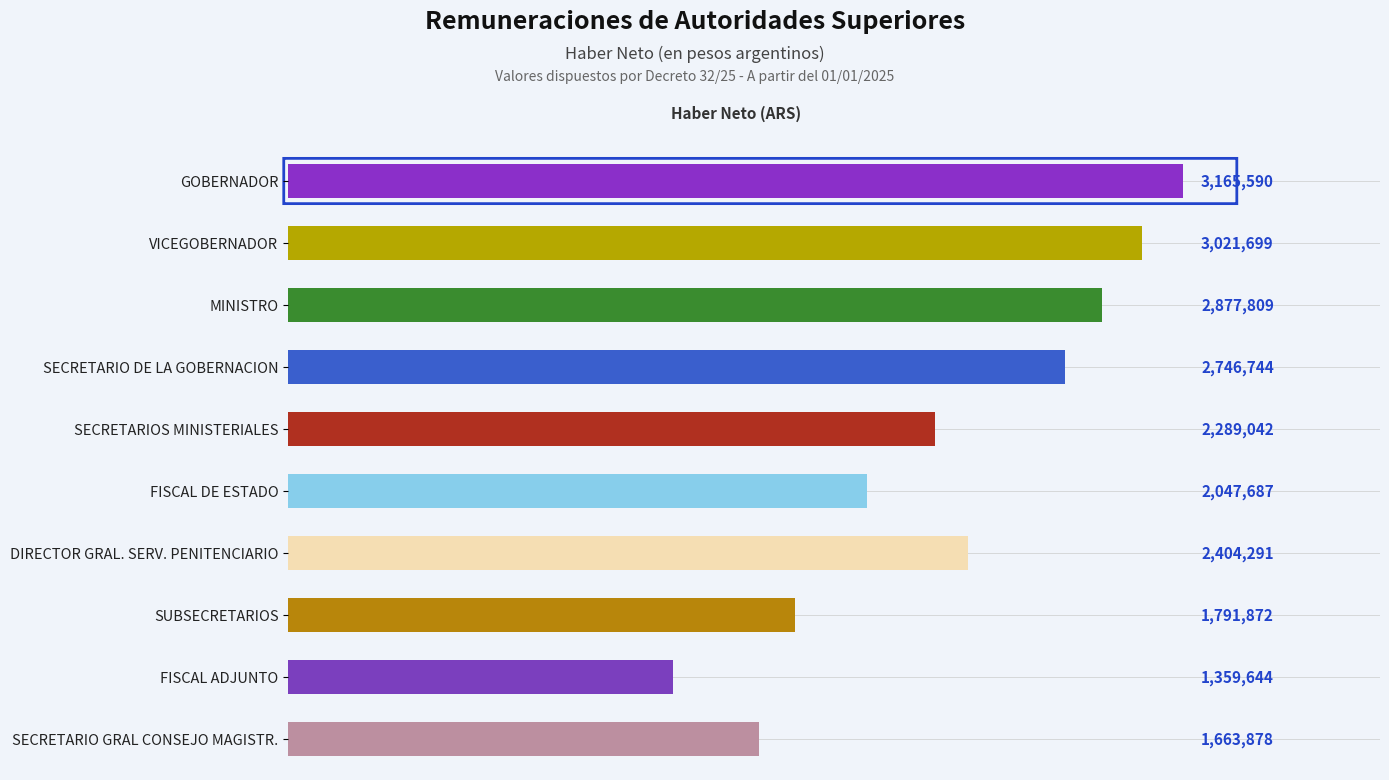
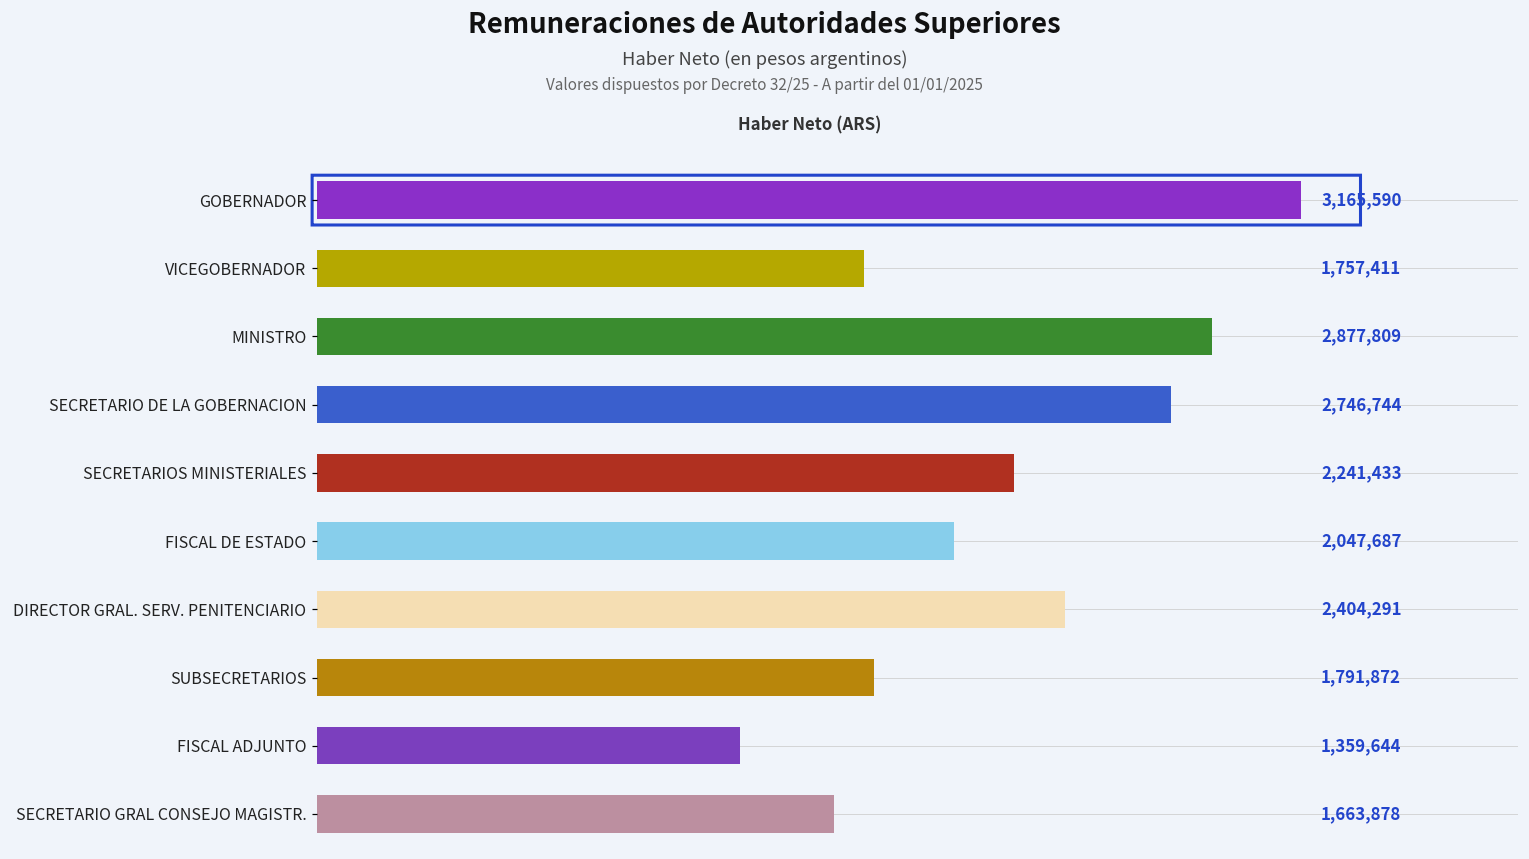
VICEGOBERNADOR: 3,021,699 -> 1,757,411
SECRETARIOS MINISTERIALES: 2,289,042 -> 2,241,433
